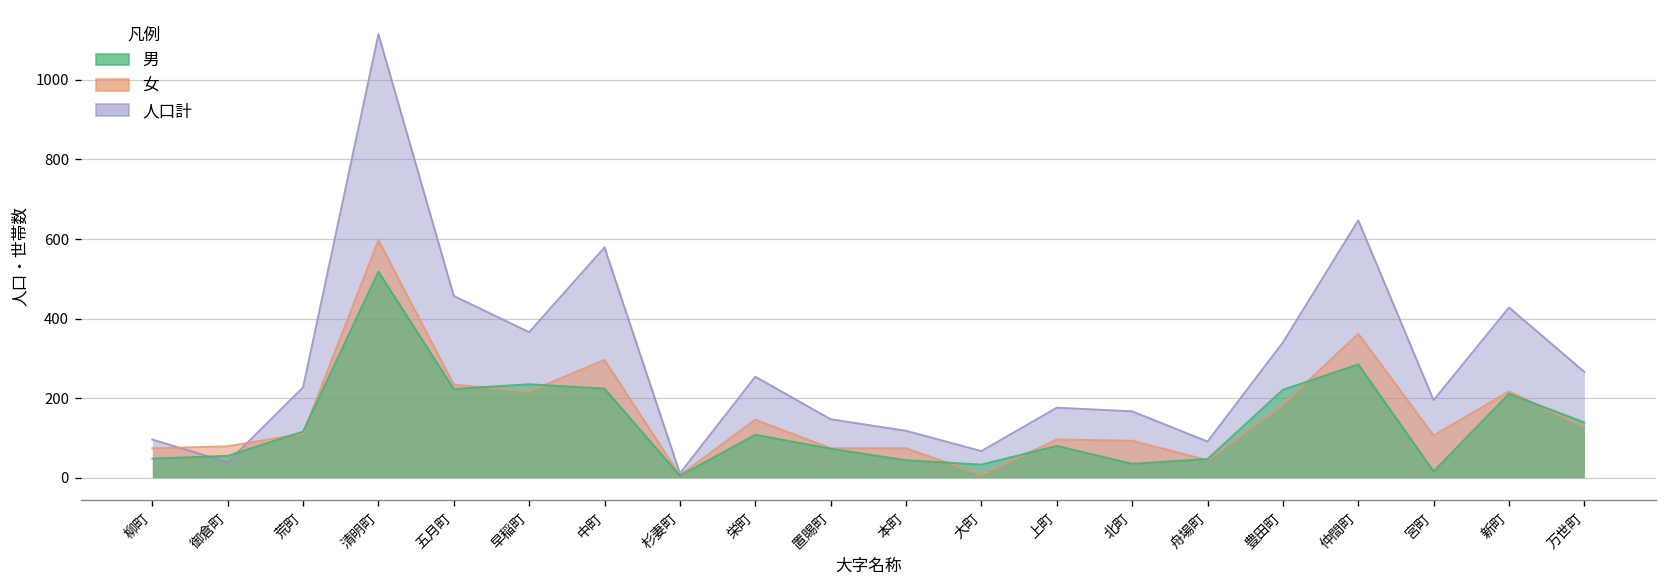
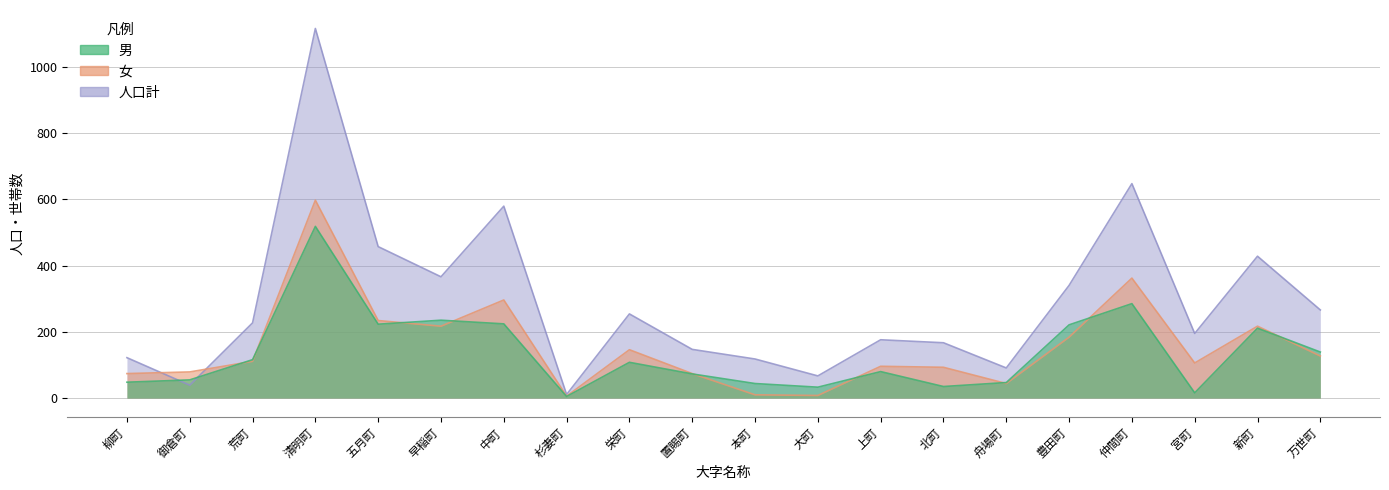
人口計, 柳町: 100 -> 120
女, 本町: 70 -> 10
